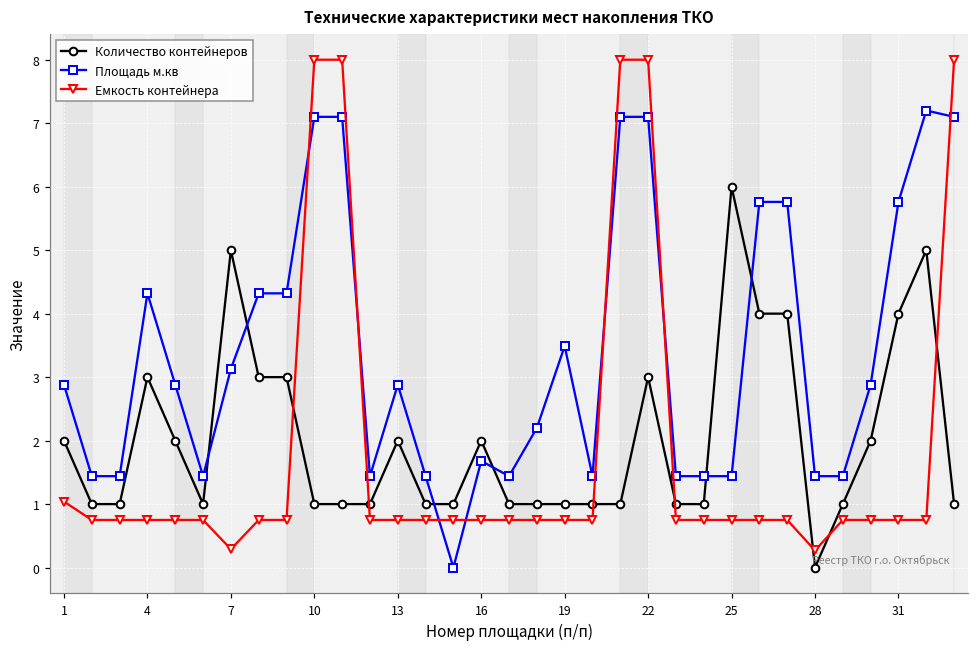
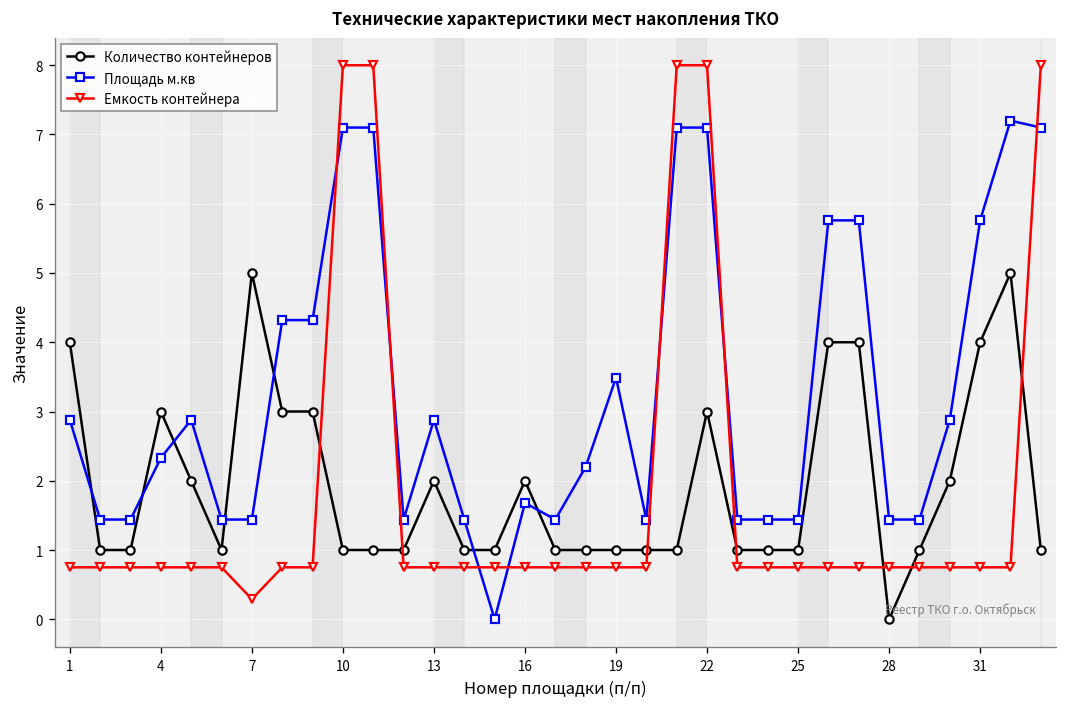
Количество контейнеров, 1: 2 -> 4
Емкость контейнера, 1: 1.0 -> 0.8
Площадь м.кв, 4: 4.3 -> 2.3
Площадь м.кв, 7: 3.1 -> 1.4
Количество контейнеров, 25: 6 -> 1
Емкость контейнера, 28: 0.3 -> 0.8
